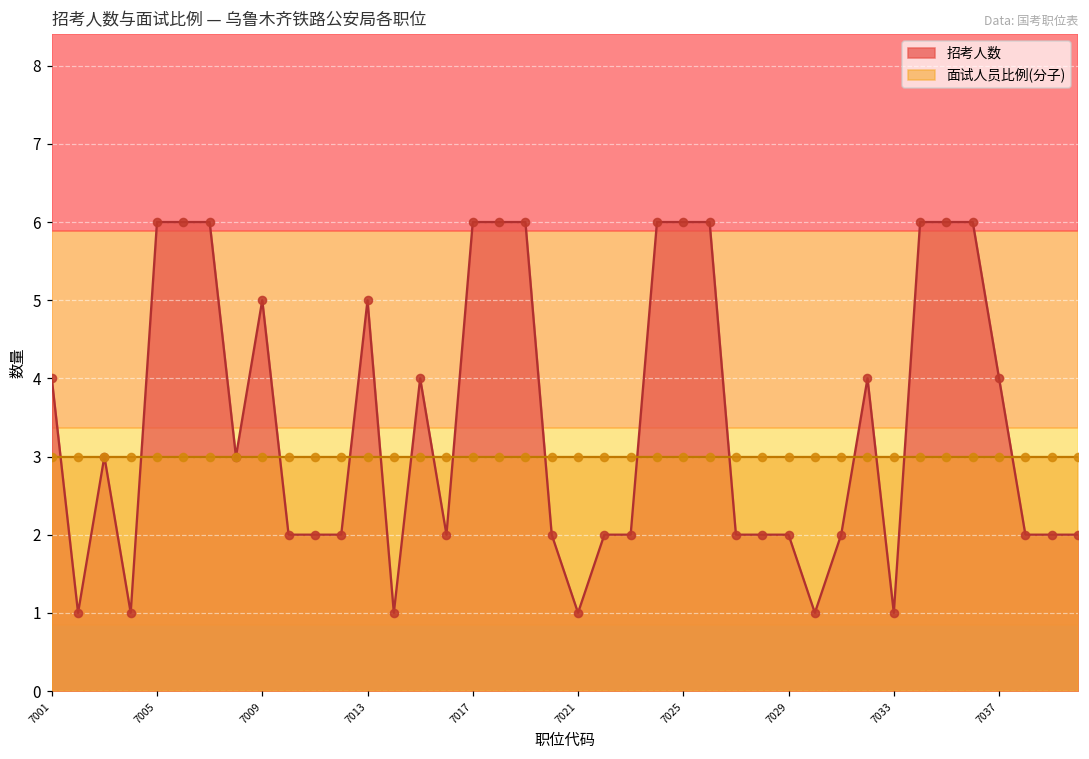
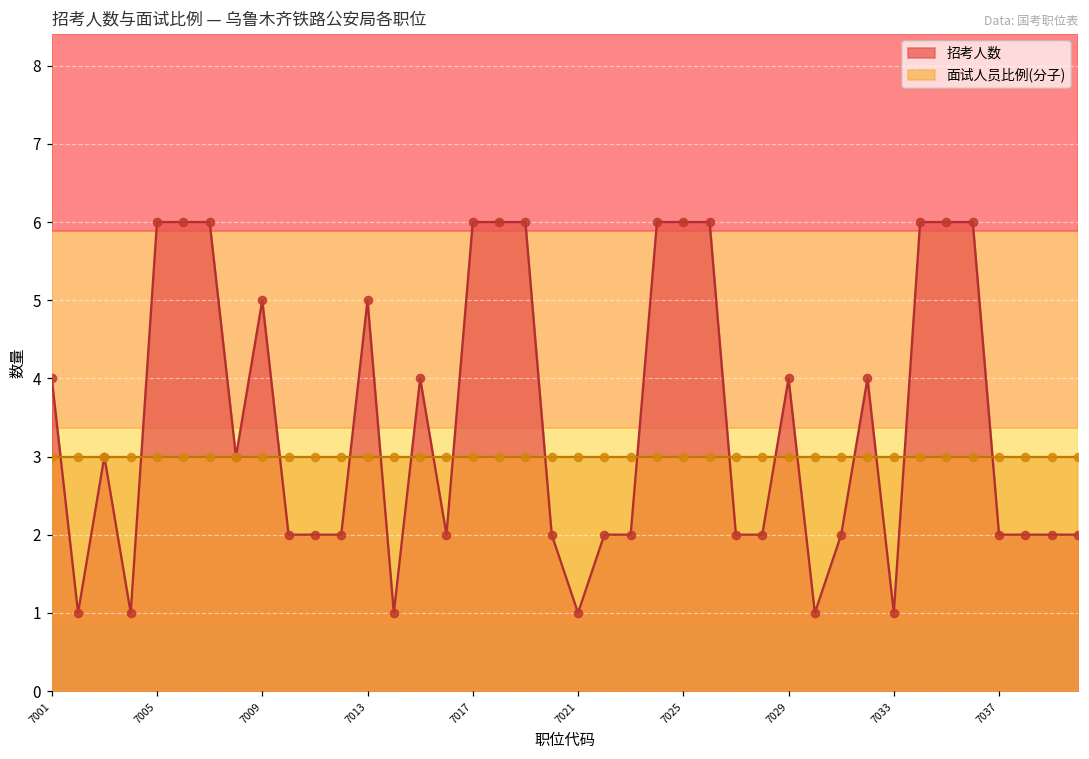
招考人数, 7029: 2 -> 4
招考人数, 7037: 4 -> 2
